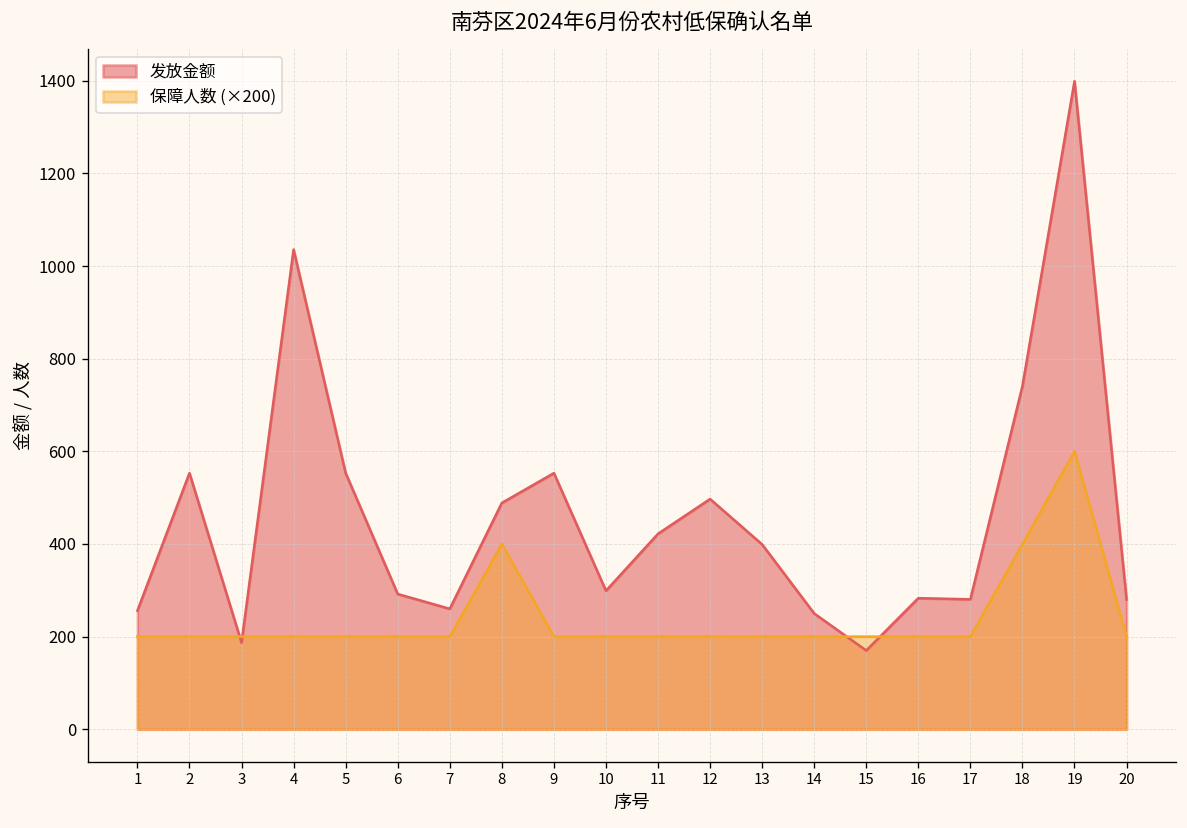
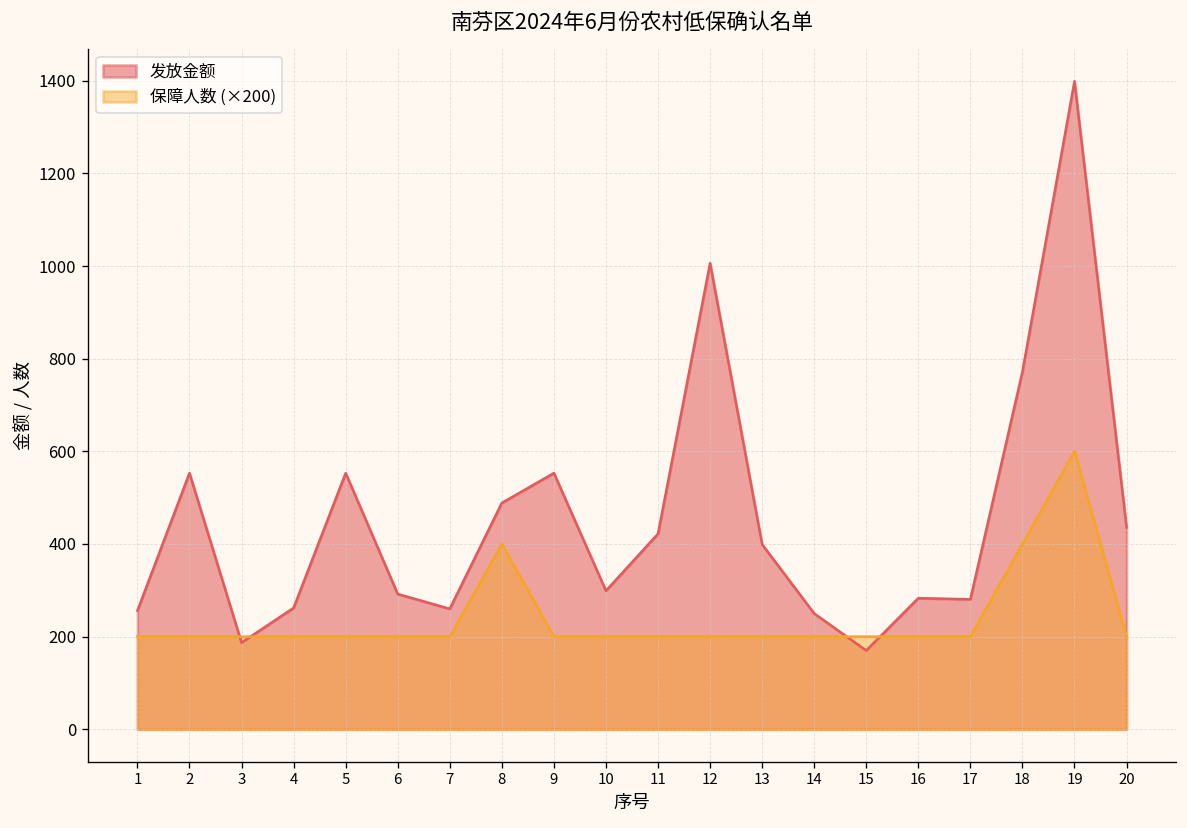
发放金额, 4: 1040 -> 260
发放金额, 12: 500 -> 1010
发放金额, 18: 740 -> 770
发放金额, 20: 280 -> 440
